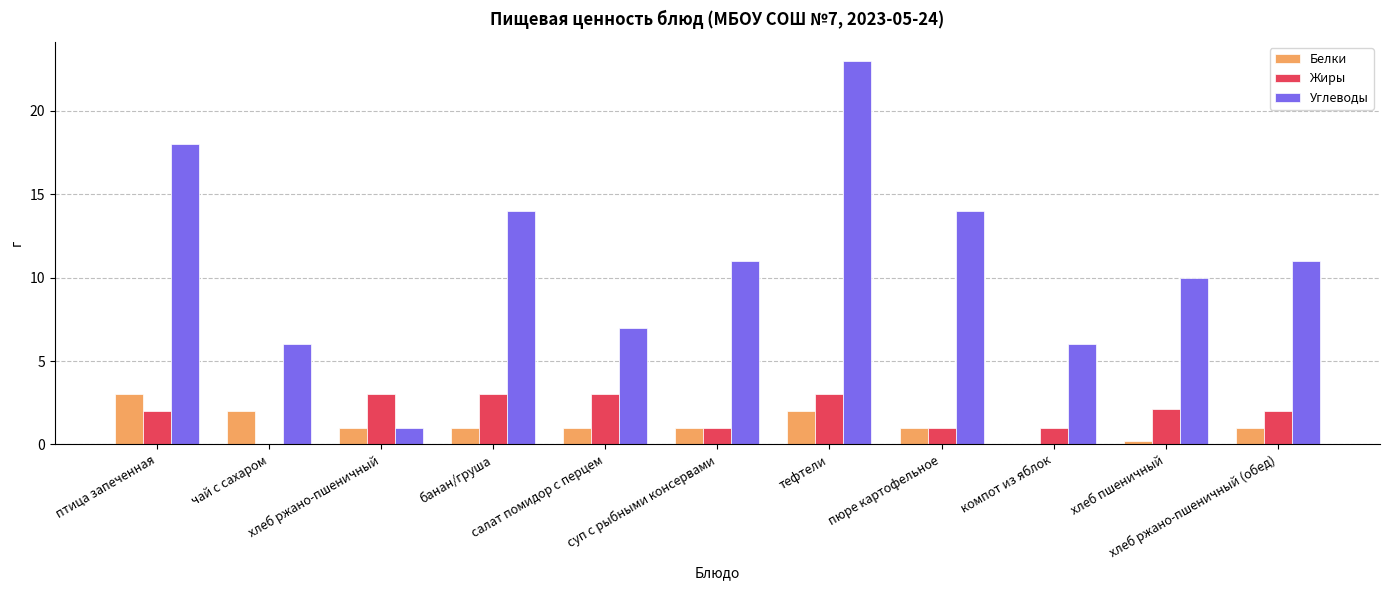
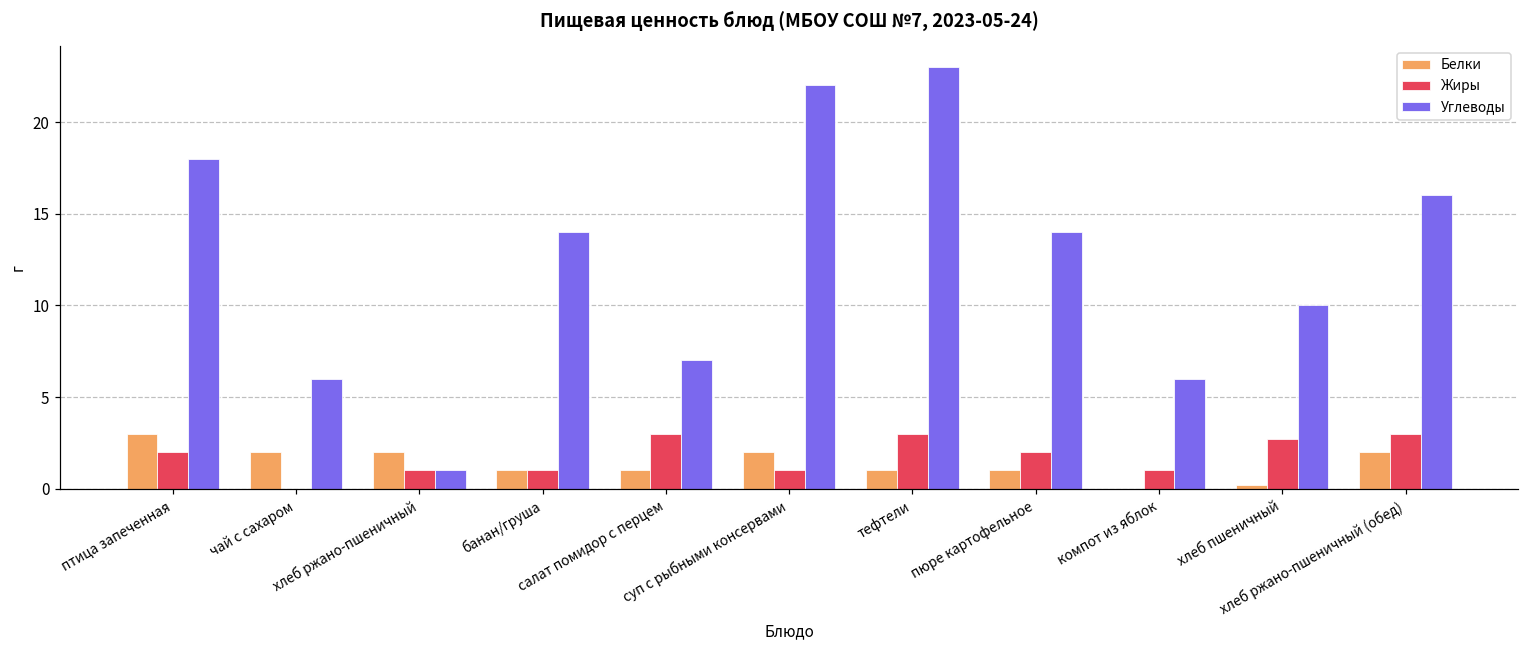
Белки, хлеб ржано-пшеничный: 1 -> 2
Жиры, хлеб ржано-пшеничный: 3 -> 1
Жиры, банан/груша: 3 -> 1
Белки, суп с рыбными консервами: 1 -> 2
Углеводы, суп с рыбными консервами: 11 -> 22
Белки, тефтели: 2 -> 1
Жиры, пюре картофельное: 1 -> 2
Жиры, хлеб пшеничный: 2.1 -> 2.7
Белки, хлеб ржано-пшеничный (обед): 1 -> 2
Жиры, хлеб ржано-пшеничный (обед): 2 -> 3
Углеводы, хлеб ржано-пшеничный (обед): 11 -> 16
